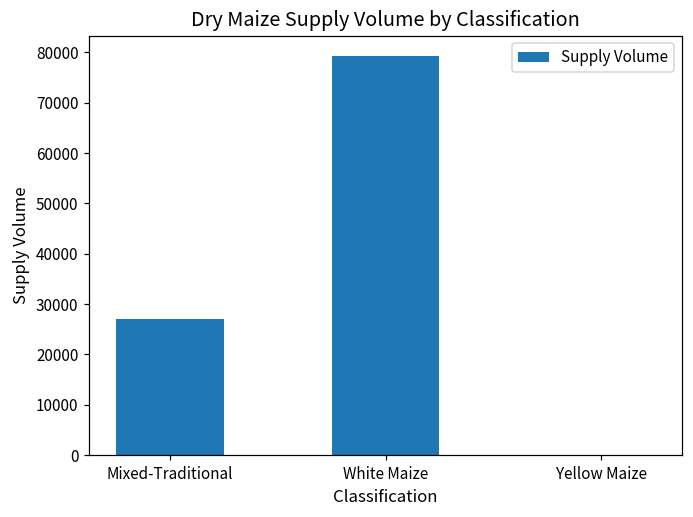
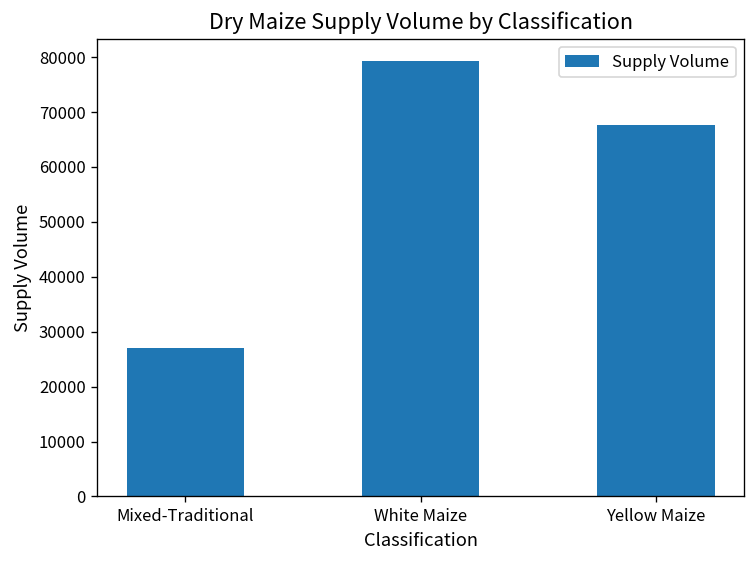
Yellow Maize: 0 -> 68000
